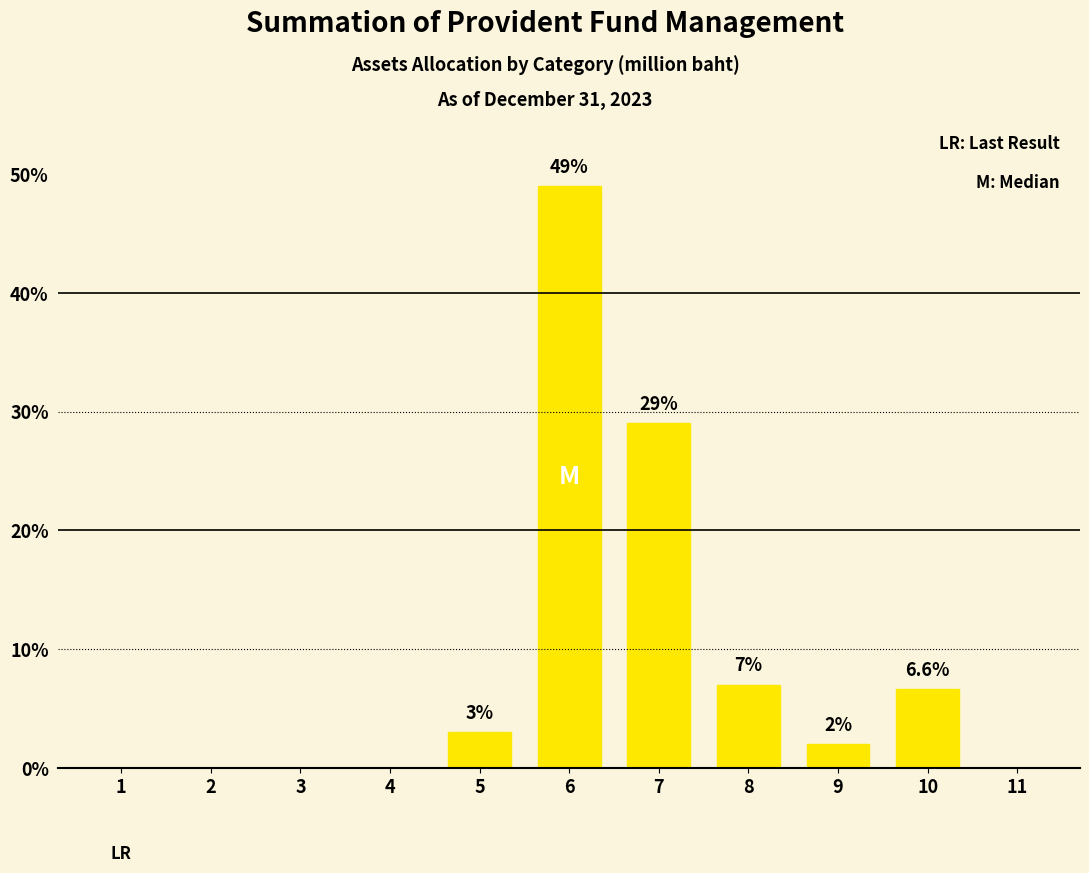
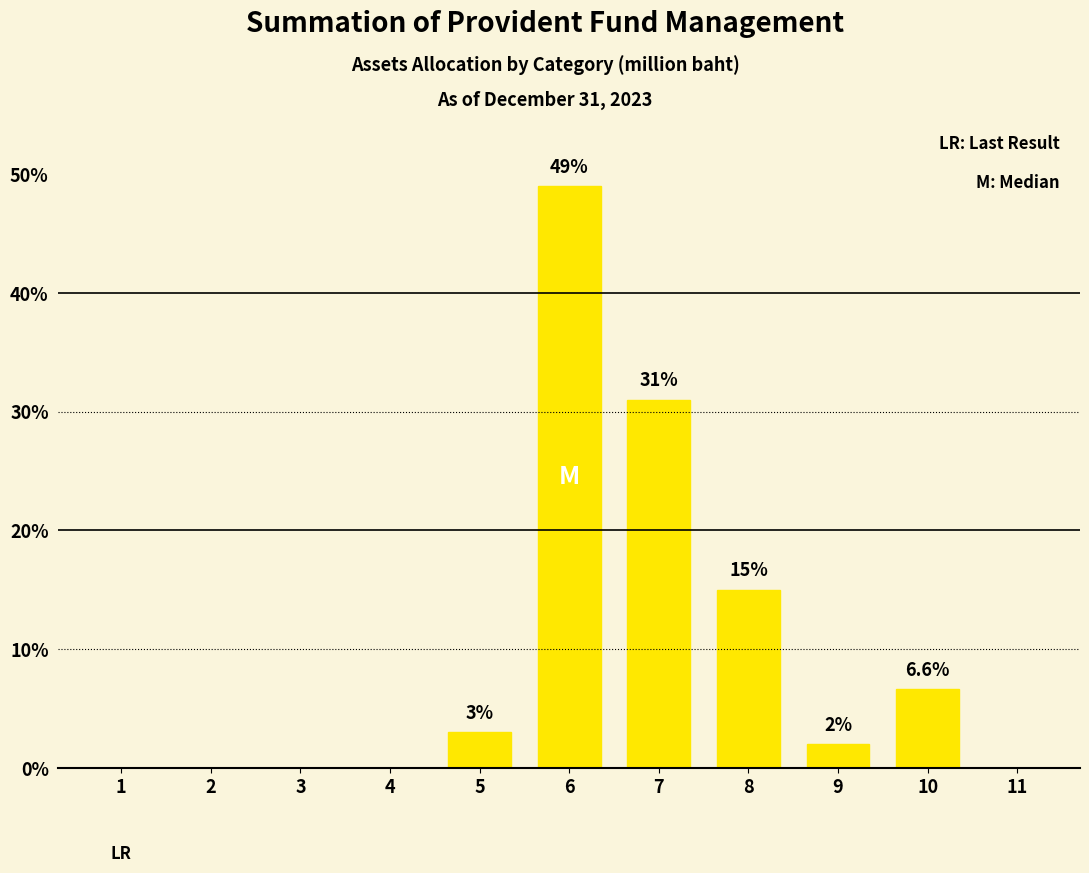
7: 29% -> 31%
8: 7% -> 15%
